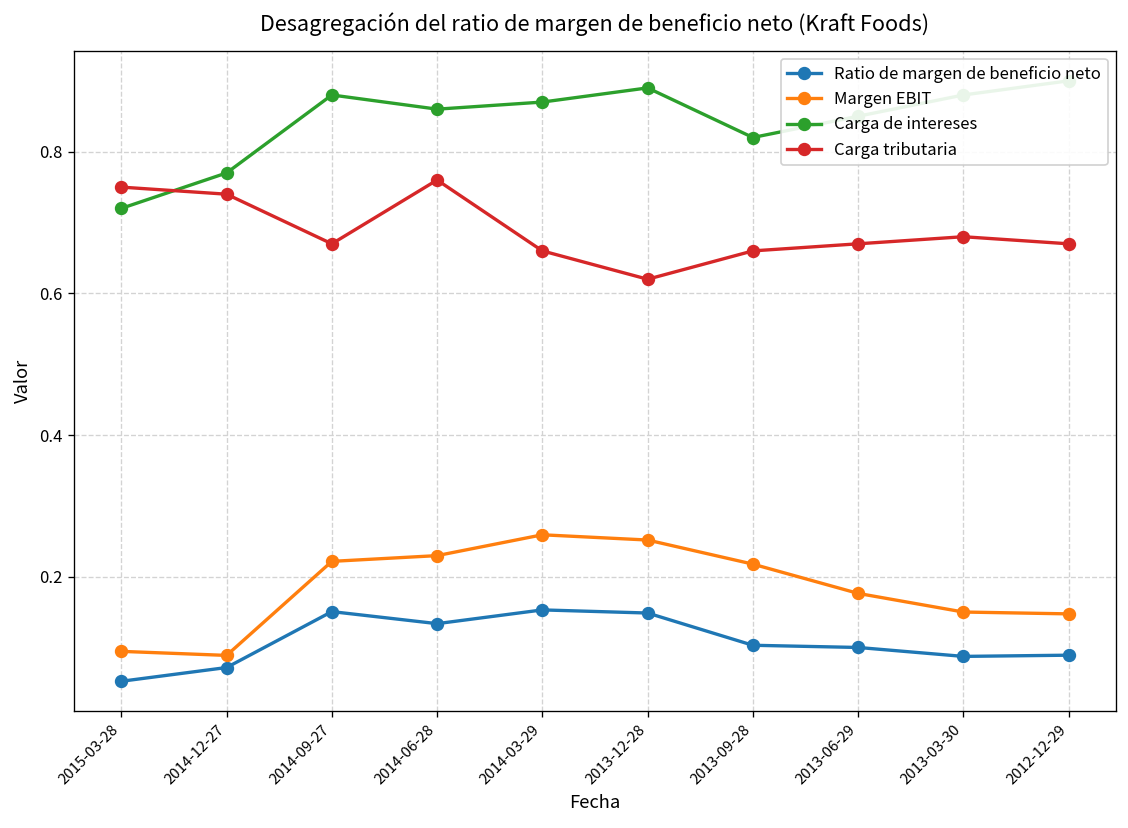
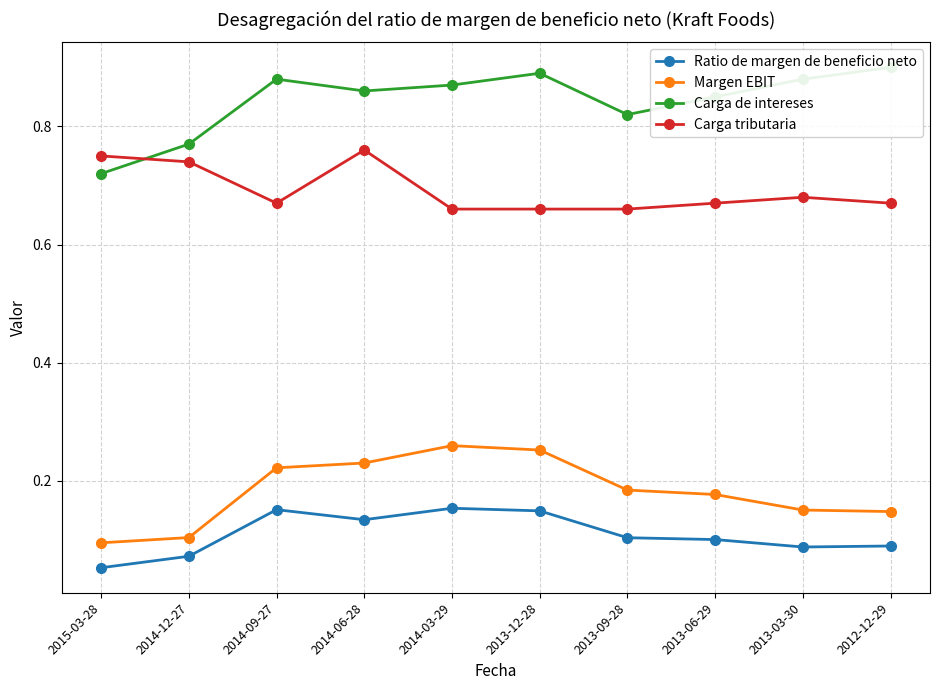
Margen EBIT, 2014-12-27: 0.09 -> 0.10
Carga tributaria, 2013-12-28: 0.62 -> 0.66
Margen EBIT, 2013-09-28: 0.22 -> 0.18
